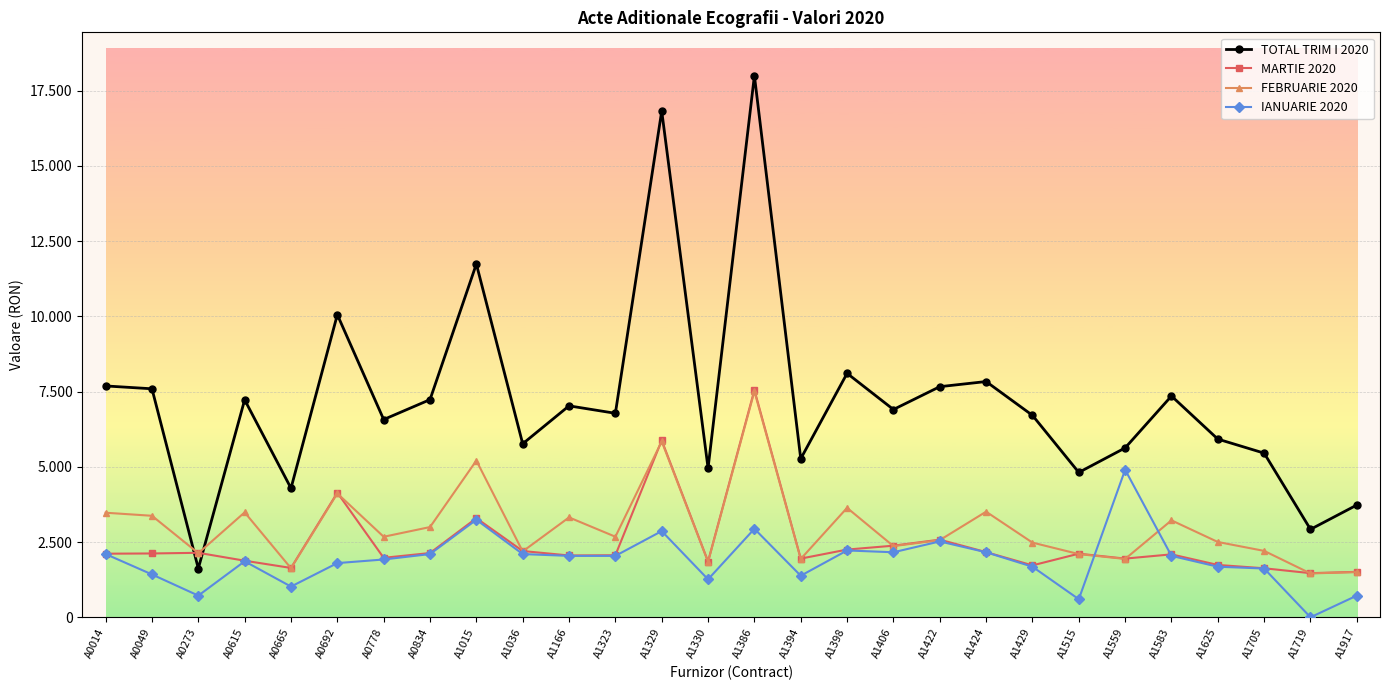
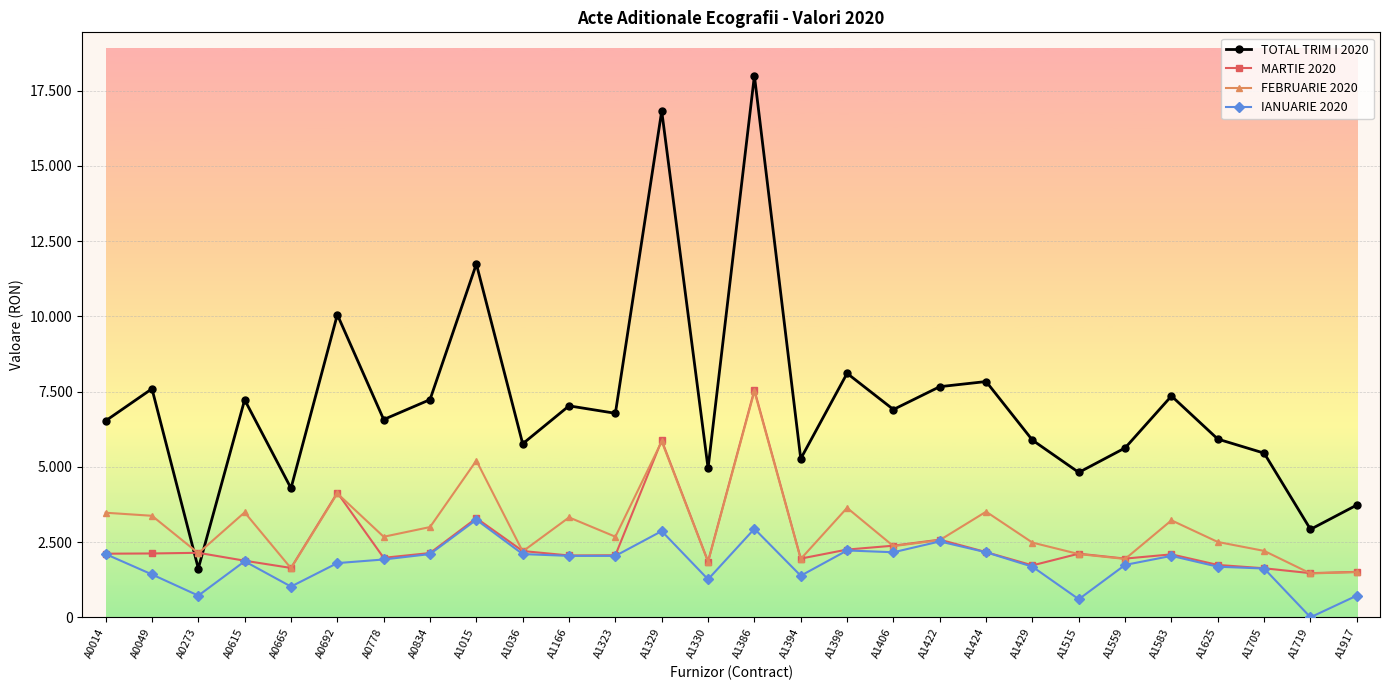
TOTAL TRIM I 2020, A0014: 7.7 -> 6.5
TOTAL TRIM I 2020, A1429: 6.7 -> 5.9
IANUARIE 2020, A1559: 4.9 -> 1.7
